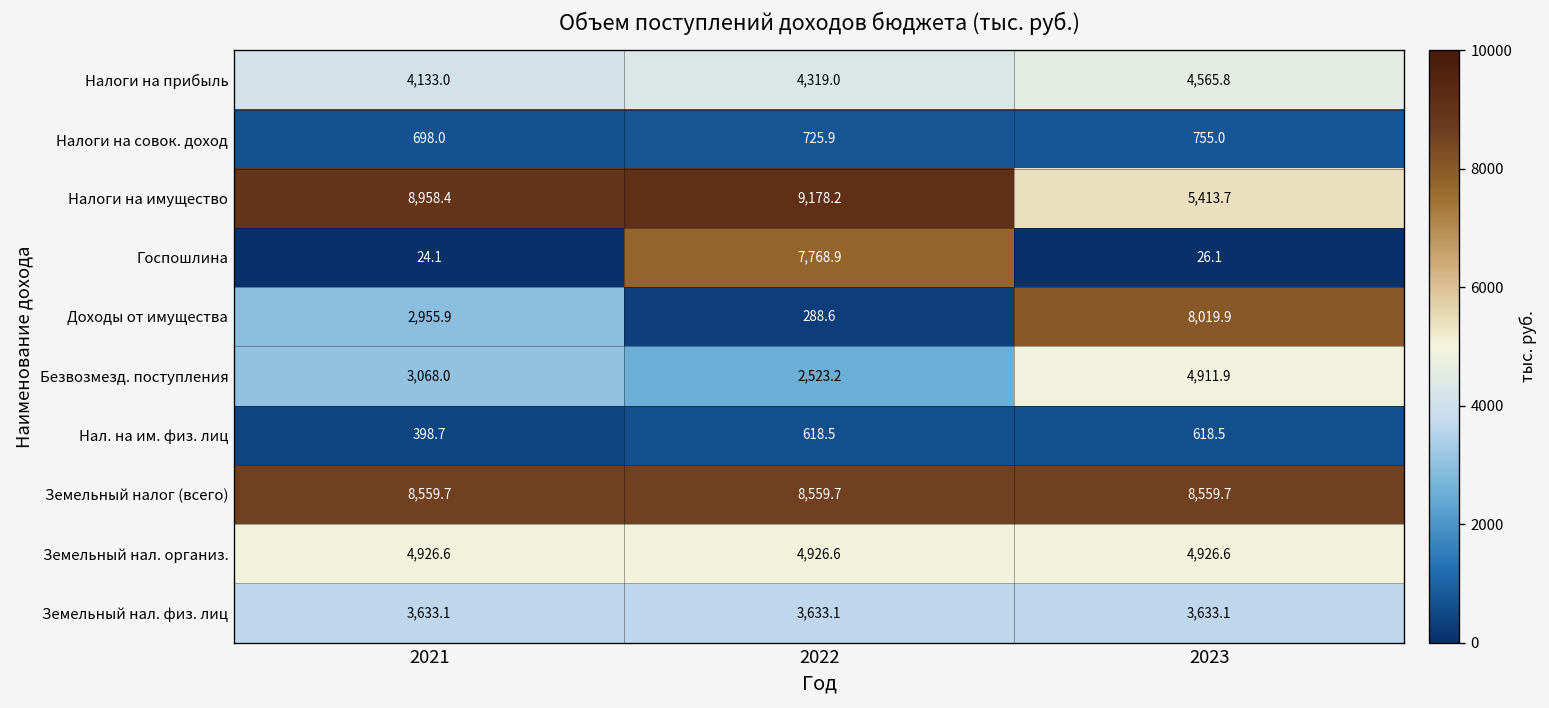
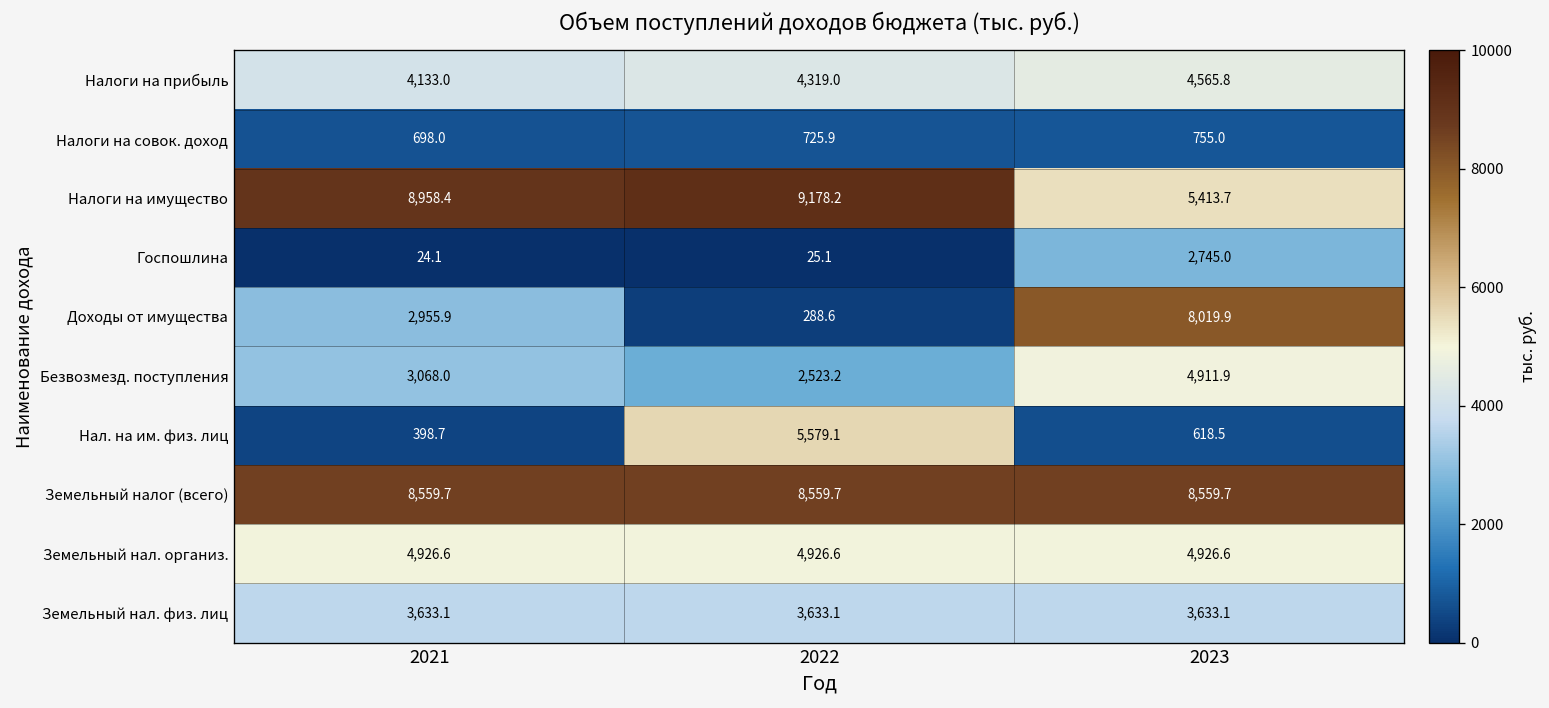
Госпошлина, 2022: 7,768.9 -> 25.1
Госпошлина, 2023: 26.1 -> 2,745.0
Нал. на им. физ. лиц, 2022: 618.5 -> 5,579.1
